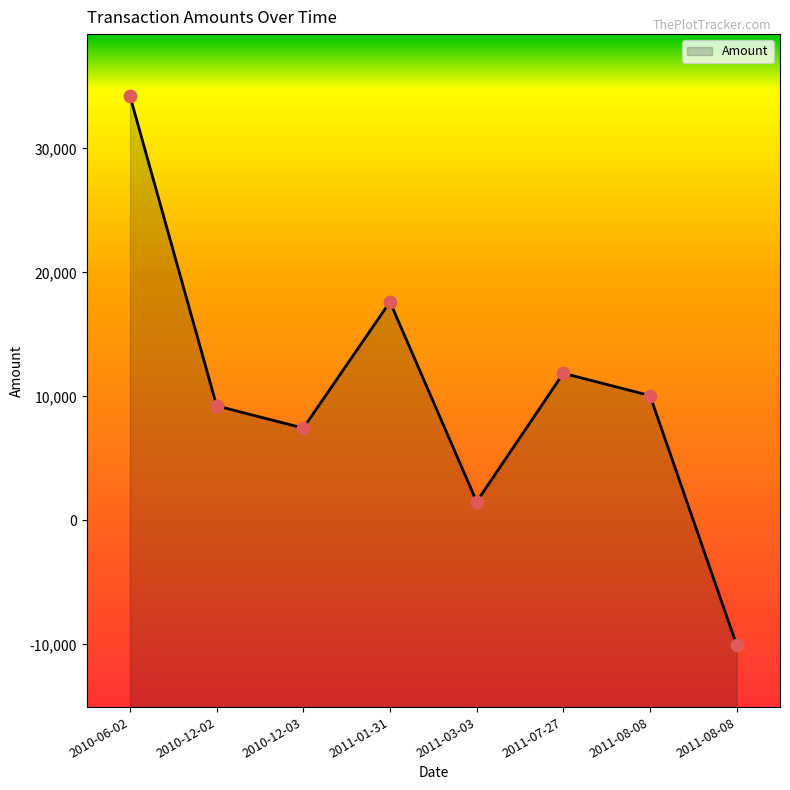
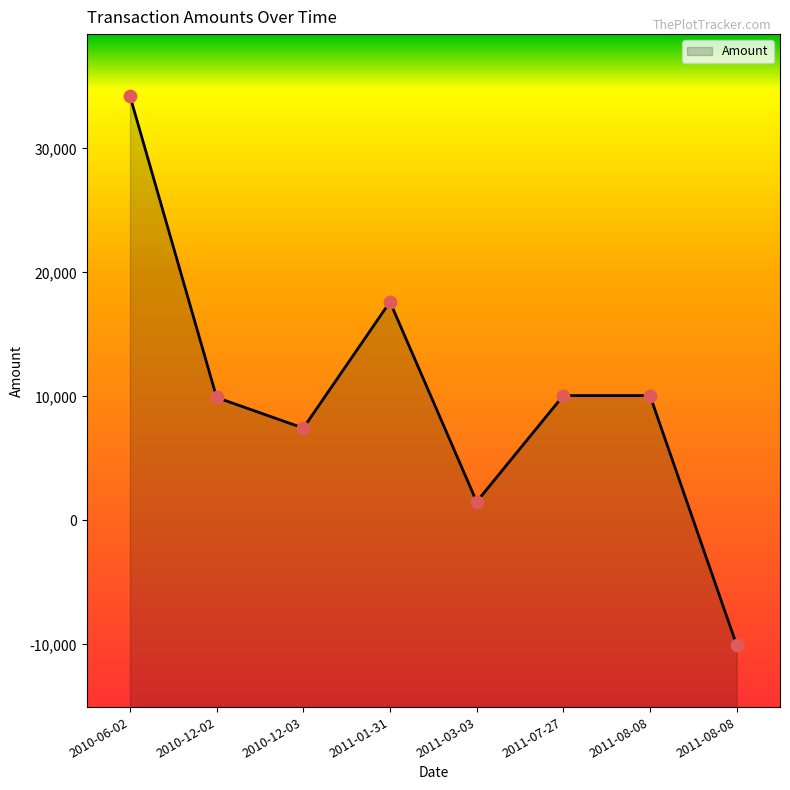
2010-12-02: 9,200 -> 9,900
2011-07-27: 11,900 -> 10,100
